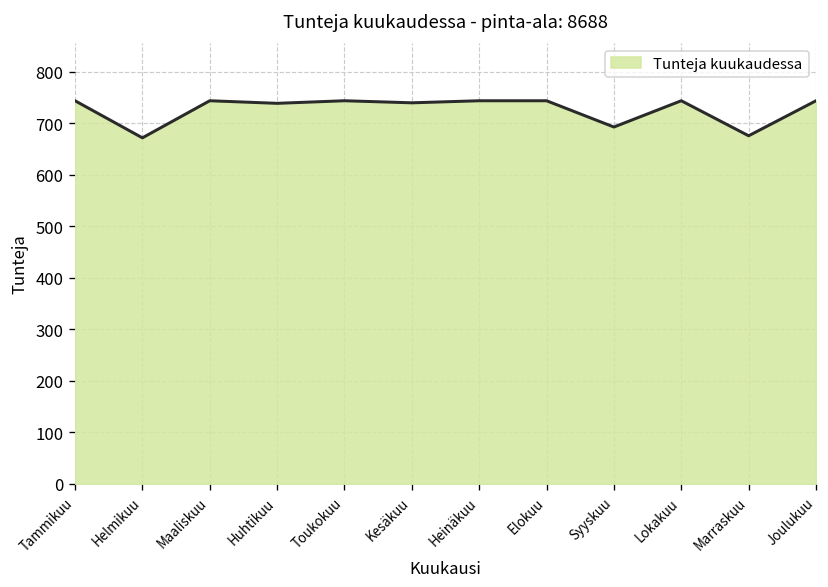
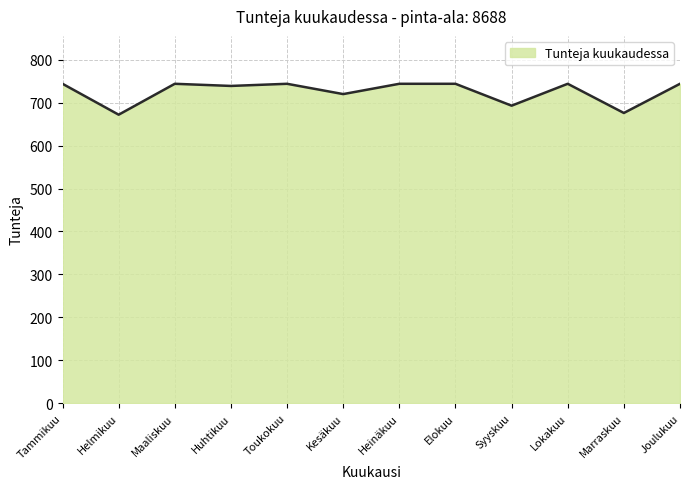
Kesäkuu: 740 -> 720
